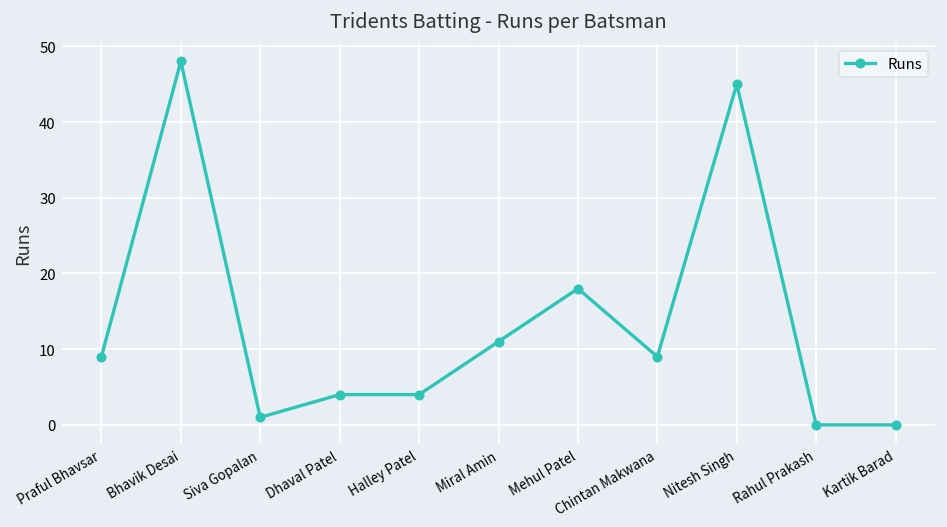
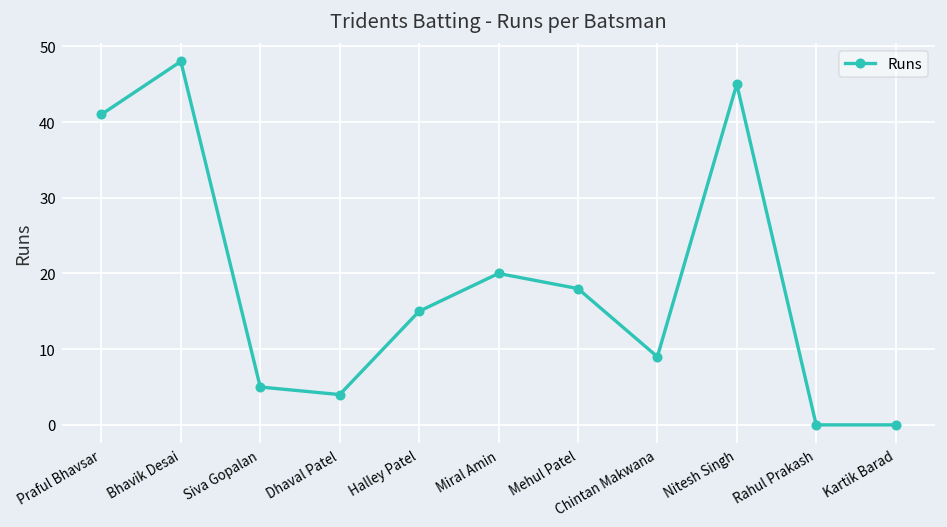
Praful Bhavsar: 9 -> 41
Siva Gopalan: 1 -> 5
Halley Patel: 4 -> 15
Miral Amin: 11 -> 20
